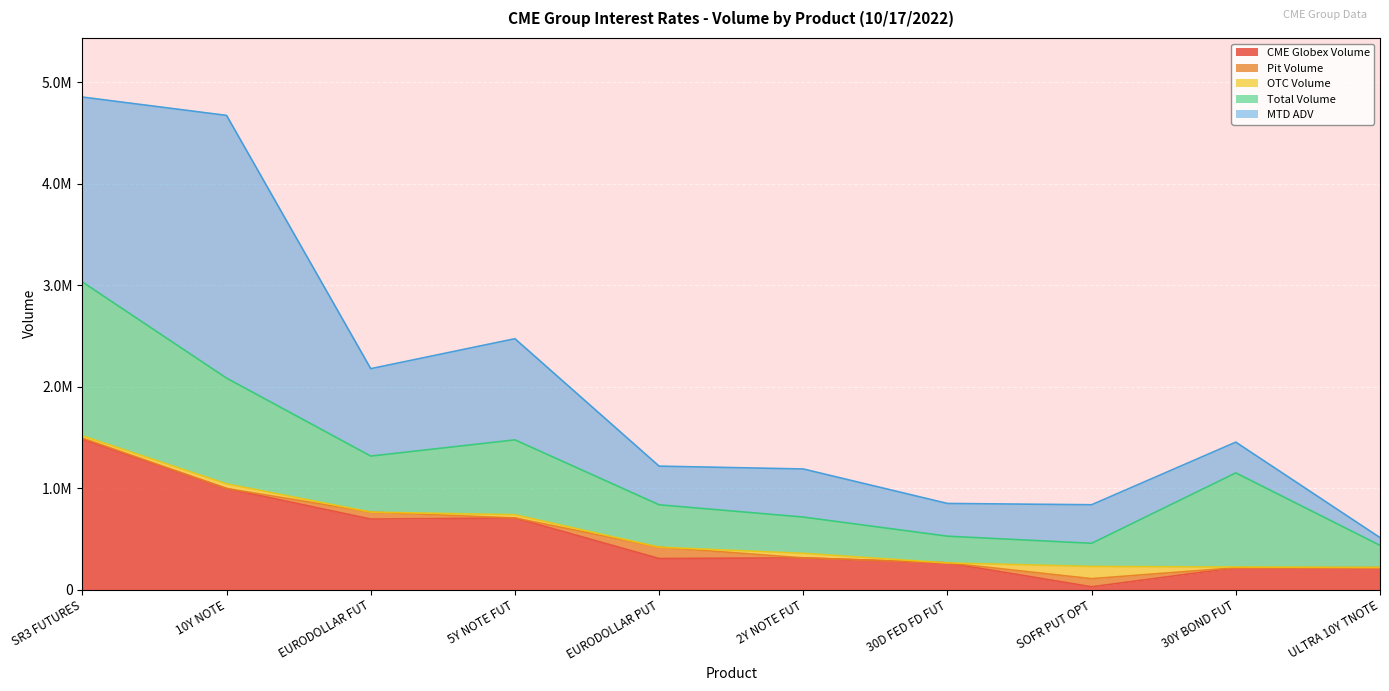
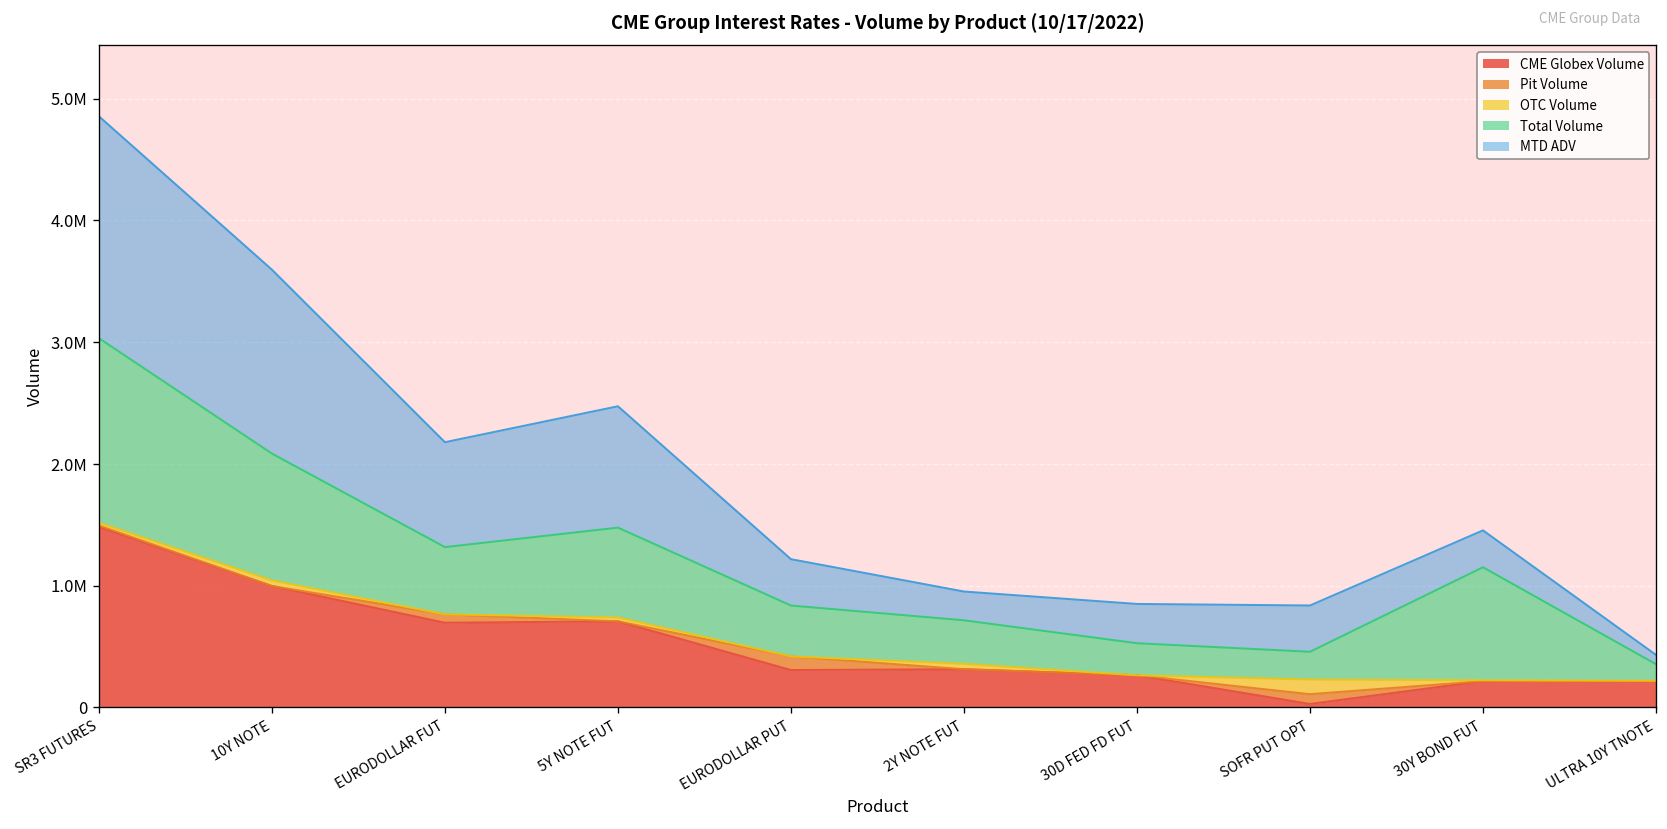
MTD ADV, 10Y NOTE: 2590000 -> 1510000
MTD ADV, 2Y NOTE FUT: 470000 -> 240000
Total Volume, ULTRA 10Y TNOTE: 220000 -> 140000
